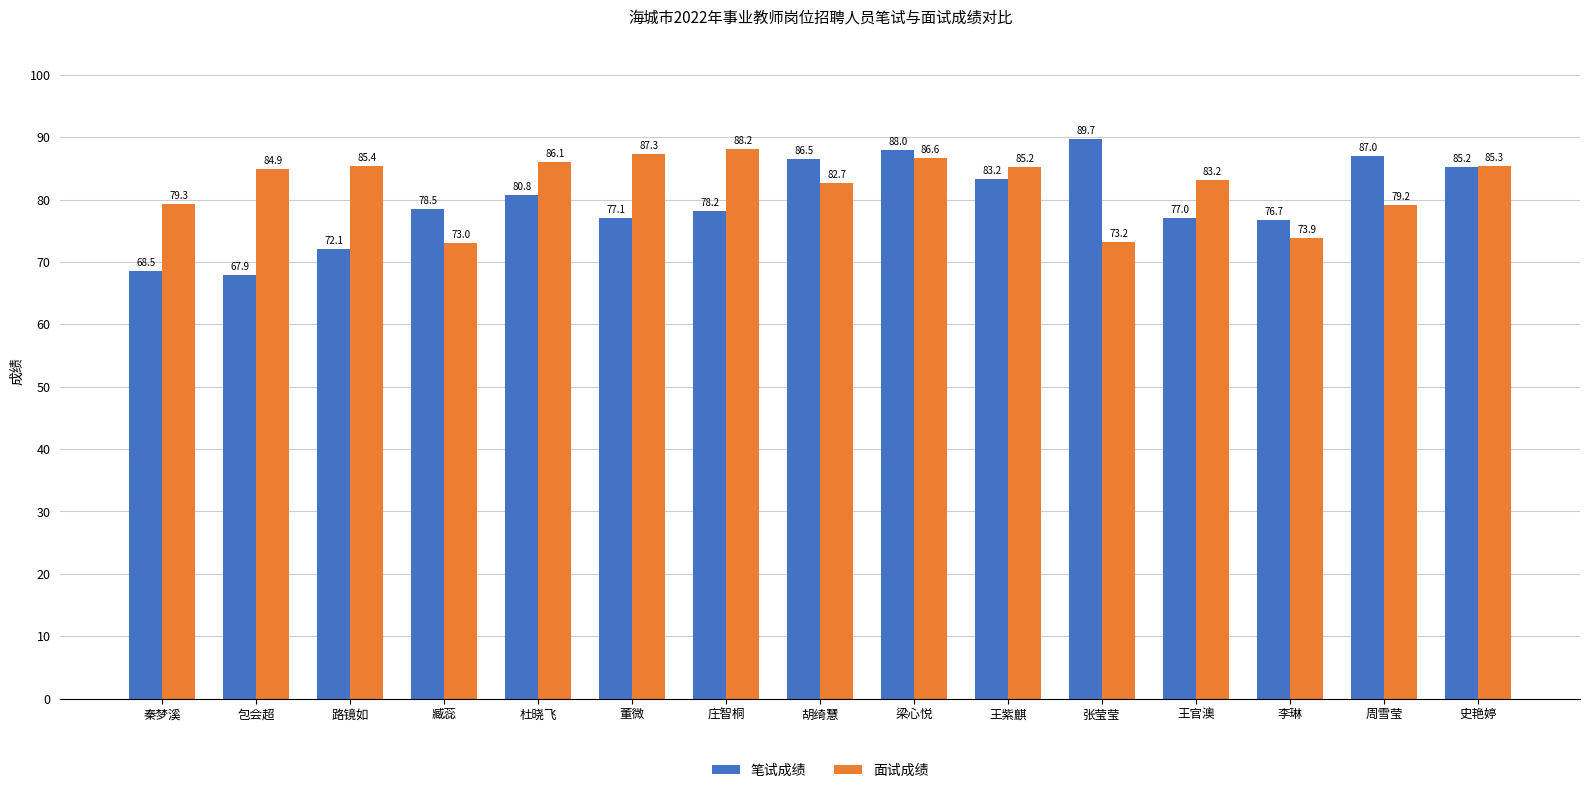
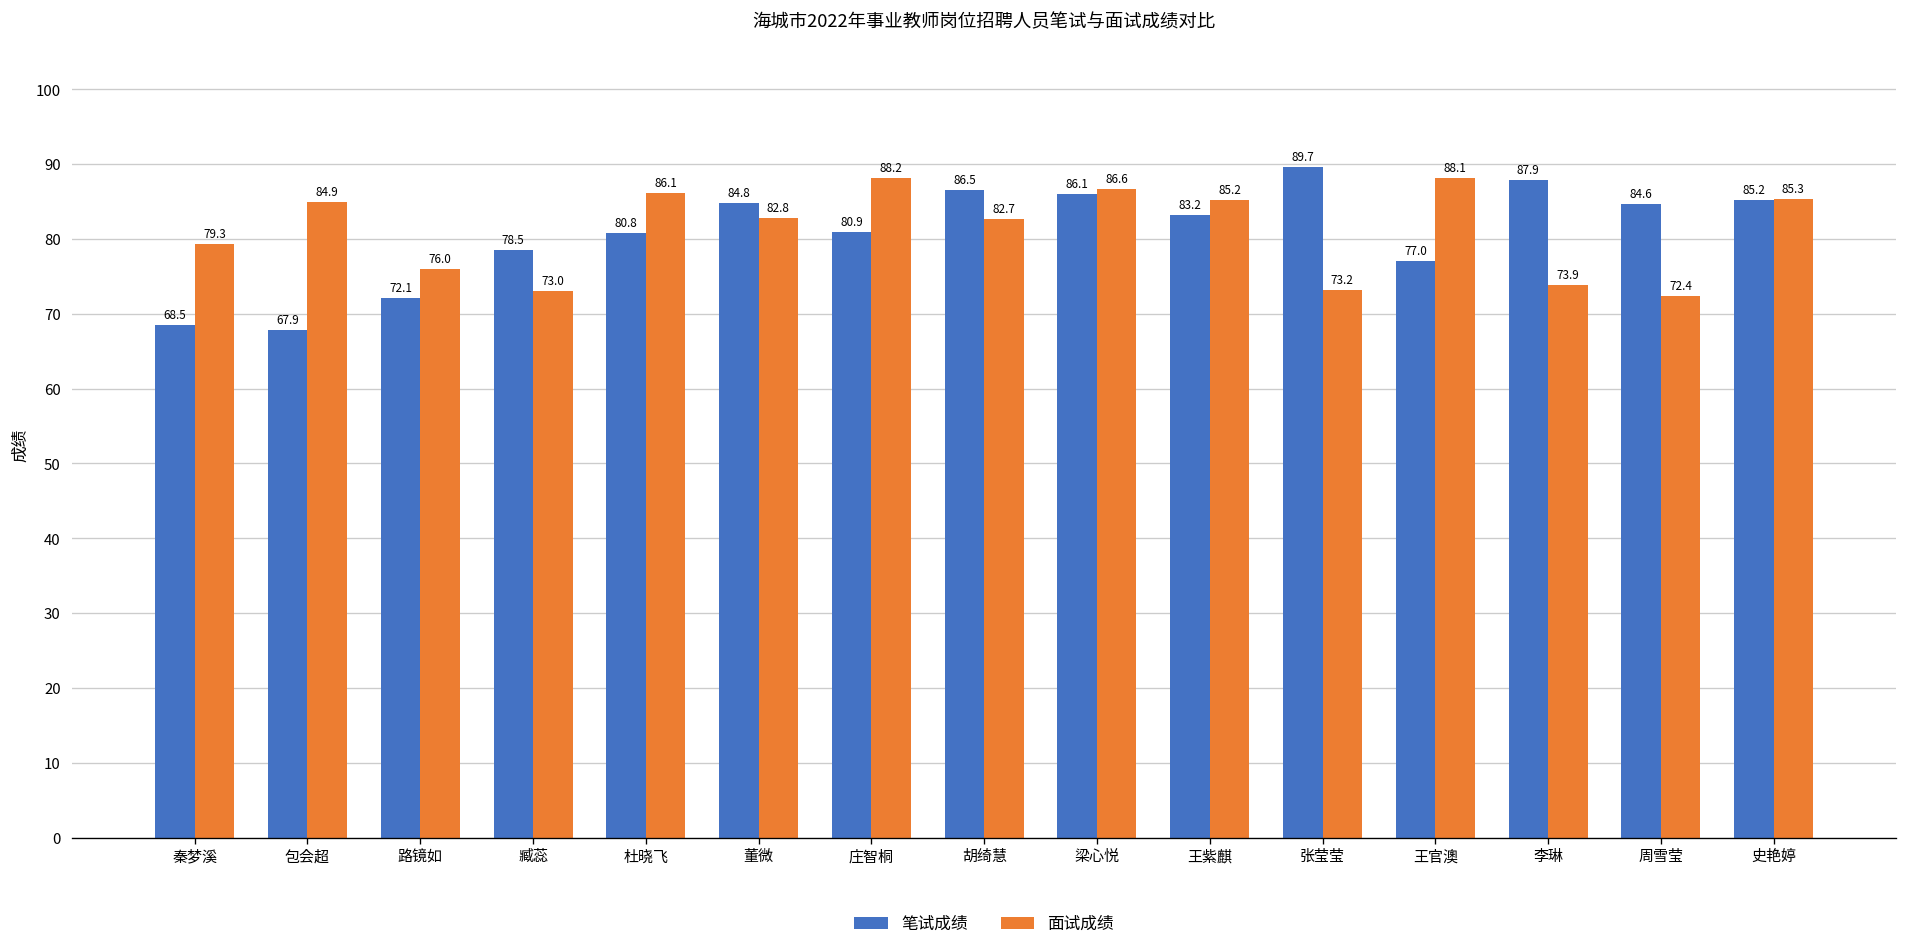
面试成绩, 路镜如: 85.4 -> 76.0
笔试成绩, 董微: 77.1 -> 84.8
面试成绩, 董微: 87.3 -> 82.8
笔试成绩, 庄智桐: 78.2 -> 80.9
笔试成绩, 梁心悦: 88.0 -> 86.1
面试成绩, 王官澳: 83.2 -> 88.1
笔试成绩, 李琳: 76.7 -> 87.9
笔试成绩, 周雪莹: 87.0 -> 84.6
面试成绩, 周雪莹: 79.2 -> 72.4
